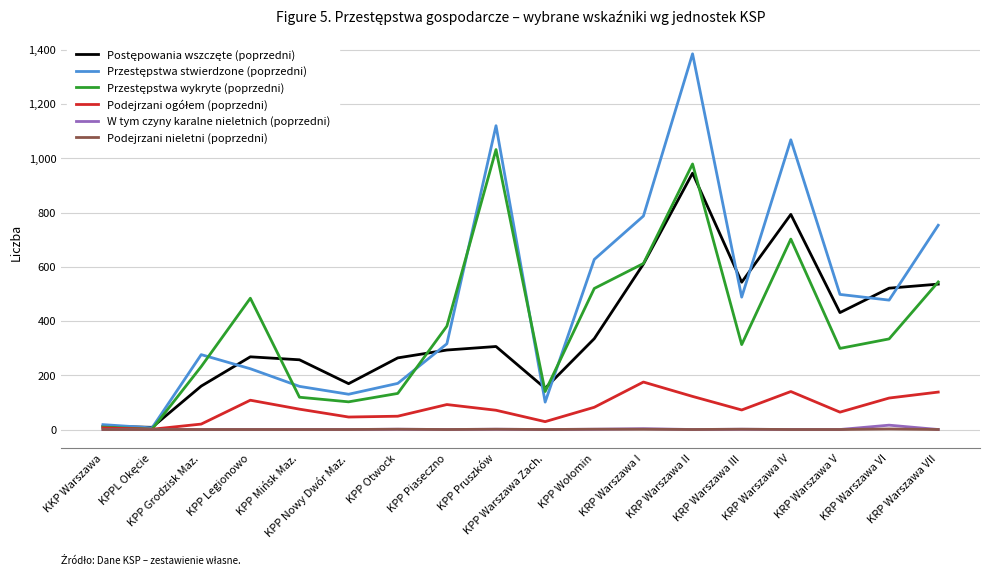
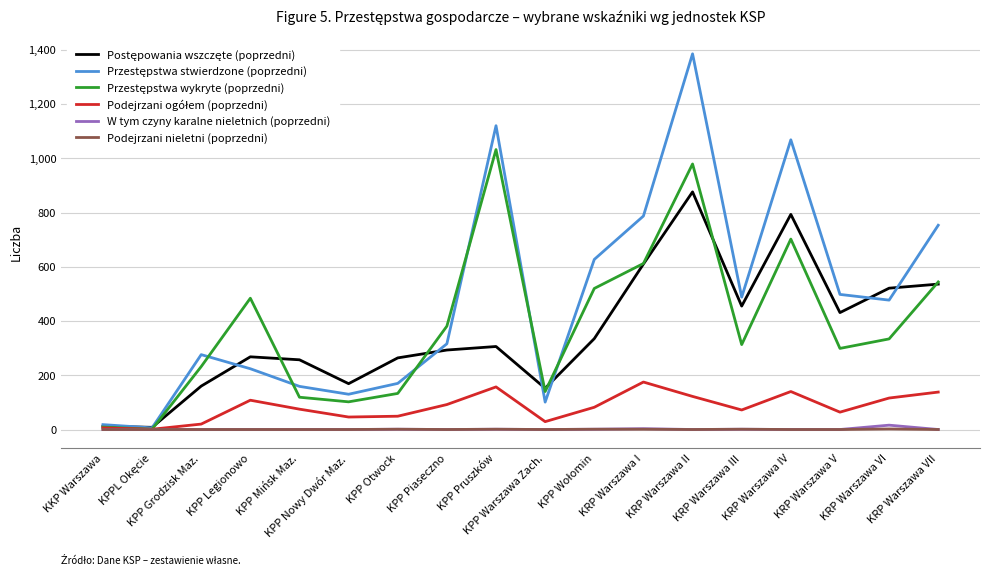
Podejrzani ogółem (poprzedni), KPP Pruszków: 70 -> 160
Postępowania wszczęte (poprzedni), KRP Warszawa II: 950 -> 880
Postępowania wszczęte (poprzedni), KRP Warszawa III: 540 -> 460
